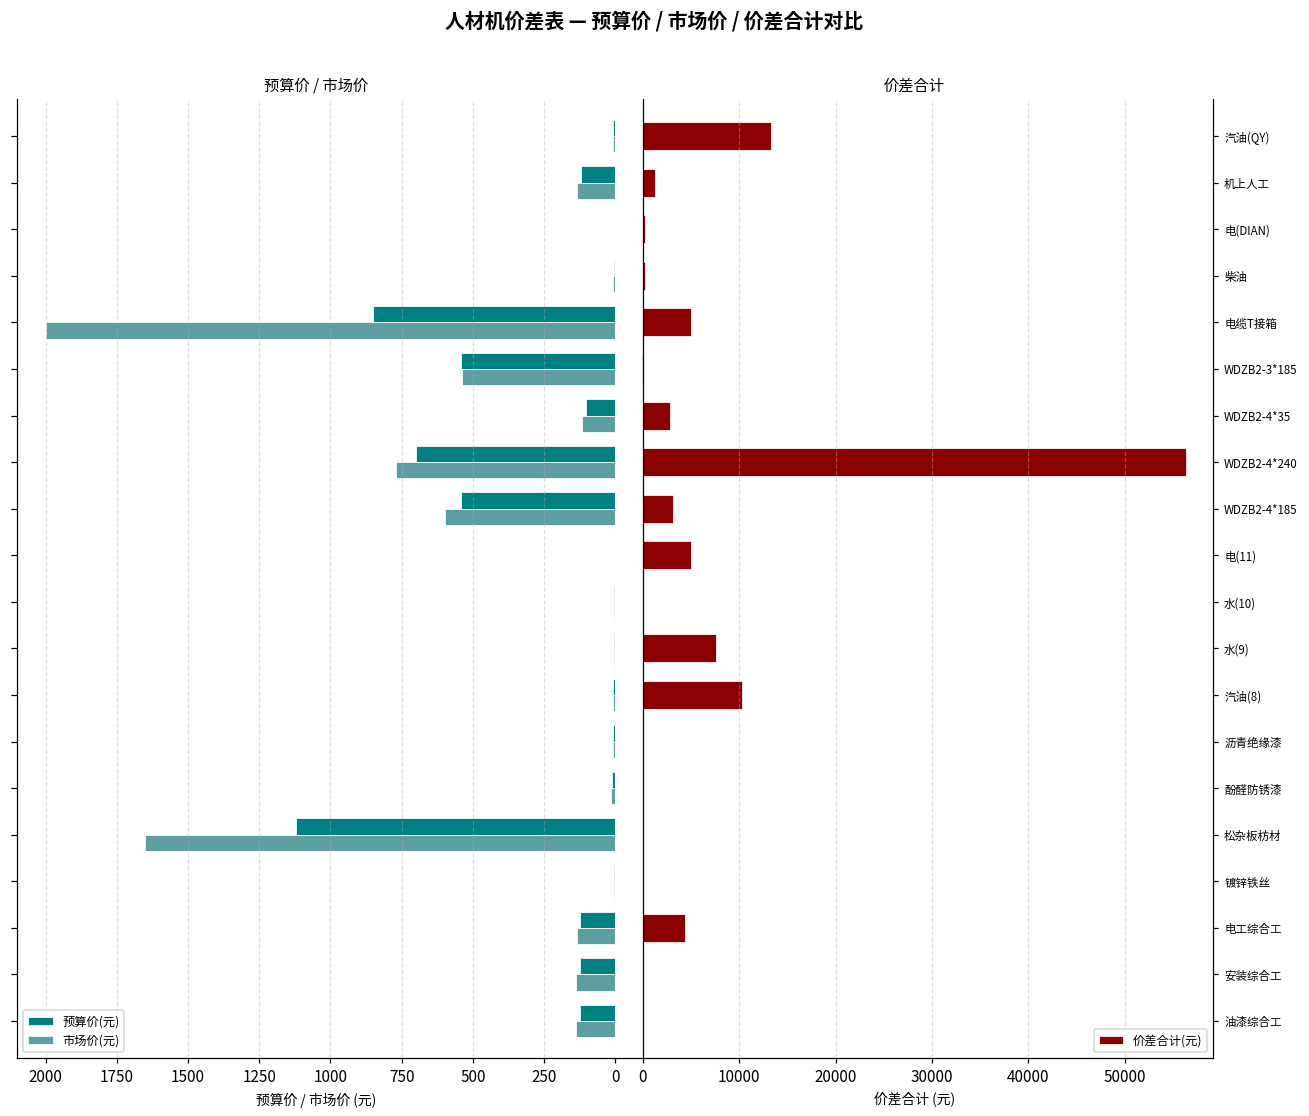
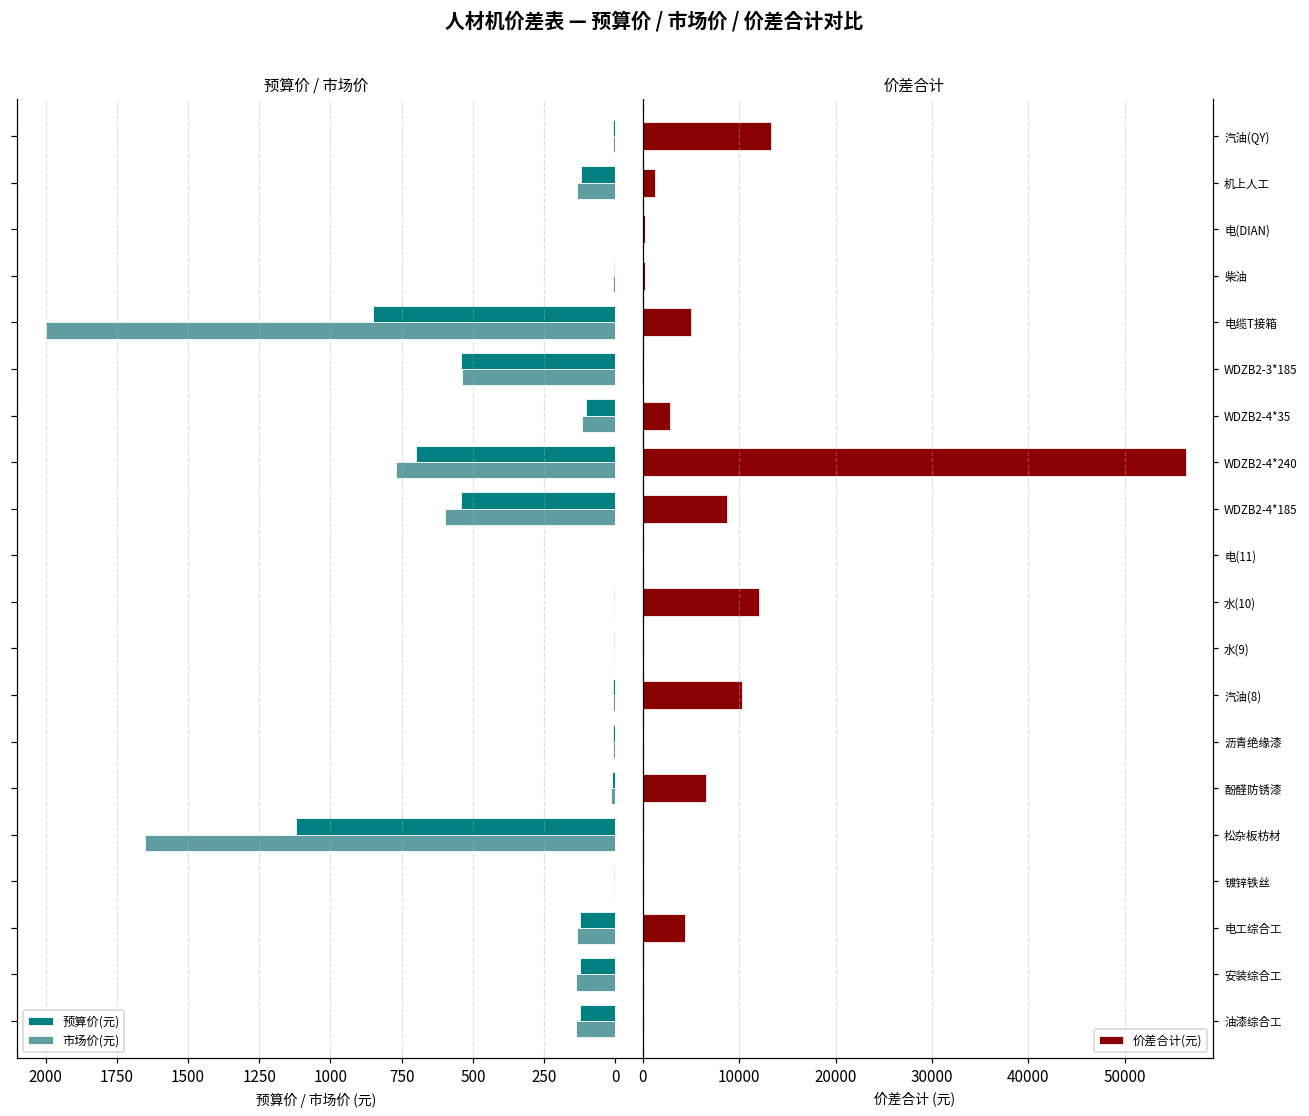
价差合计, WDZB2-4*185: 3000 -> 9000
价差合计, 电(11): 5000 -> 0
价差合计, 水(10): 0 -> 12000
价差合计, 水(9): 8000 -> 0
价差合计, 酚醛防锈漆: 0 -> 7000
